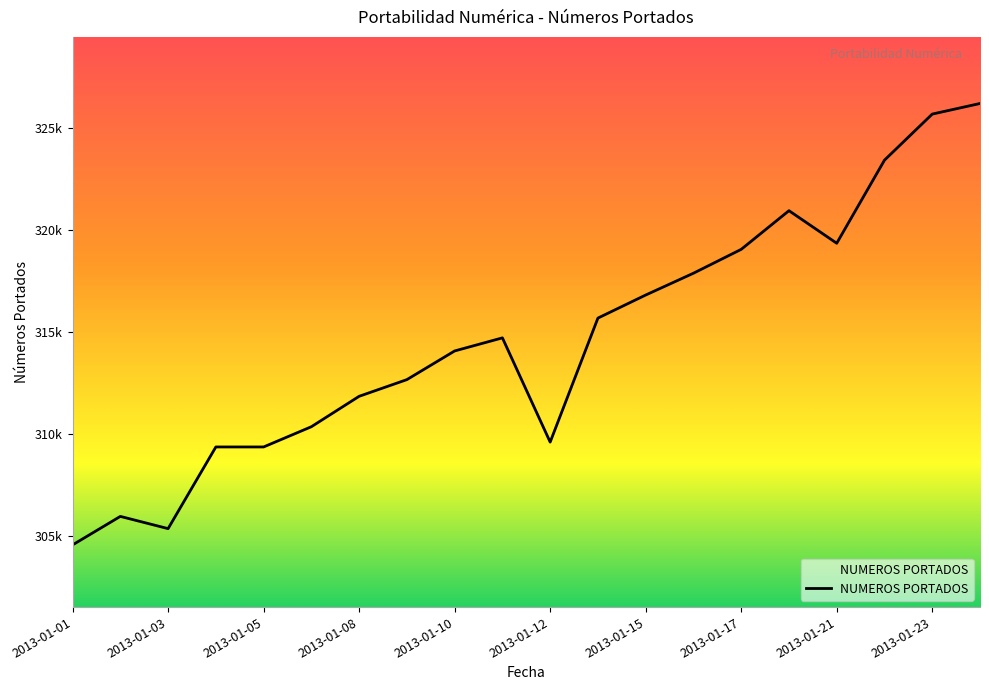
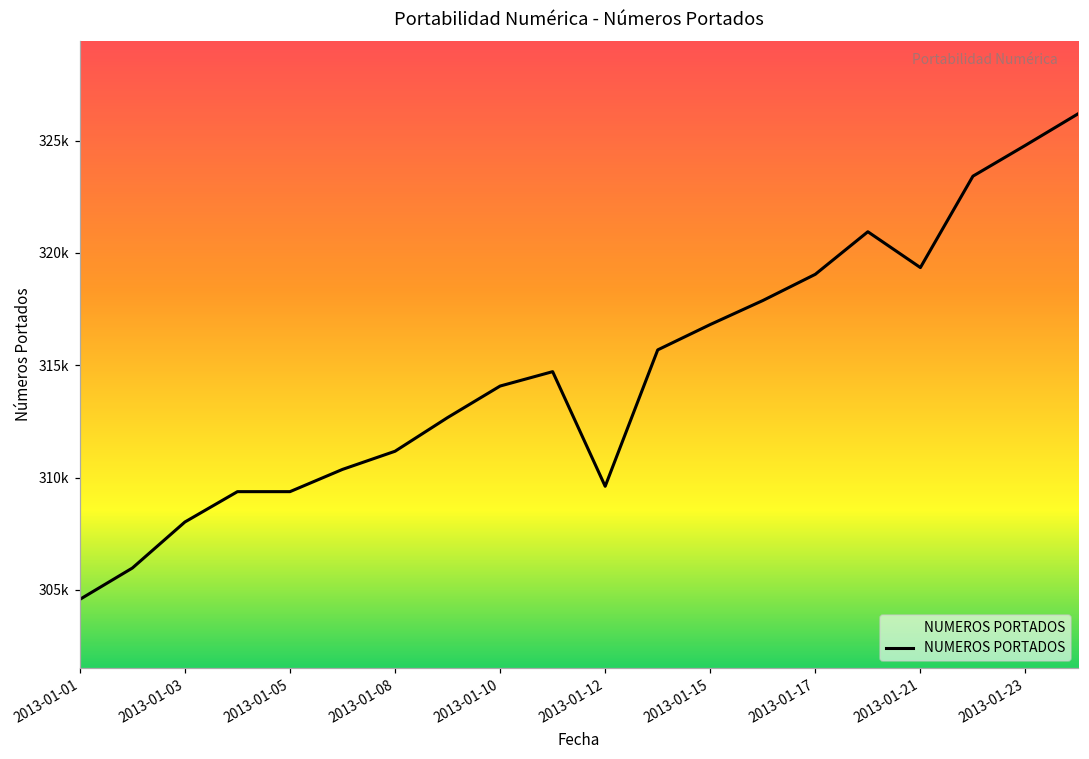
2013-01-03: 305400 -> 308000
2013-01-08: 311900 -> 311200
2013-01-23: 325700 -> 324800
